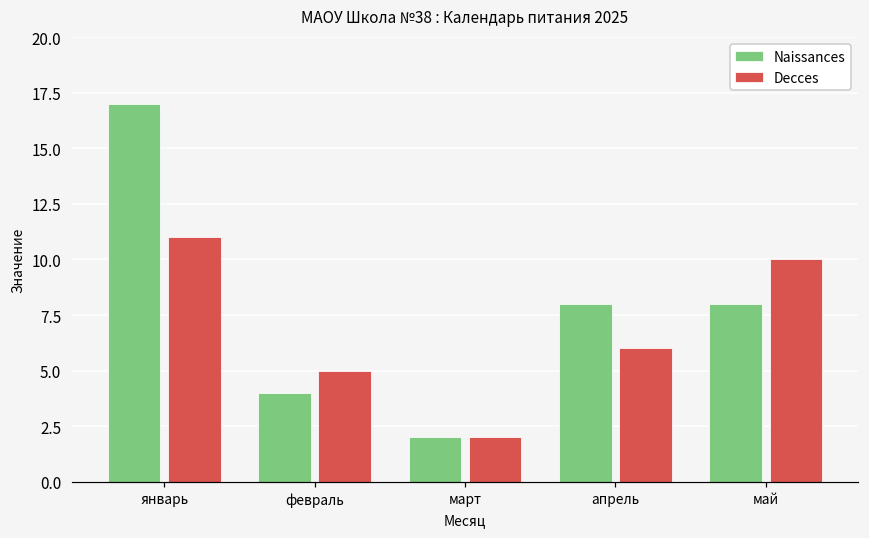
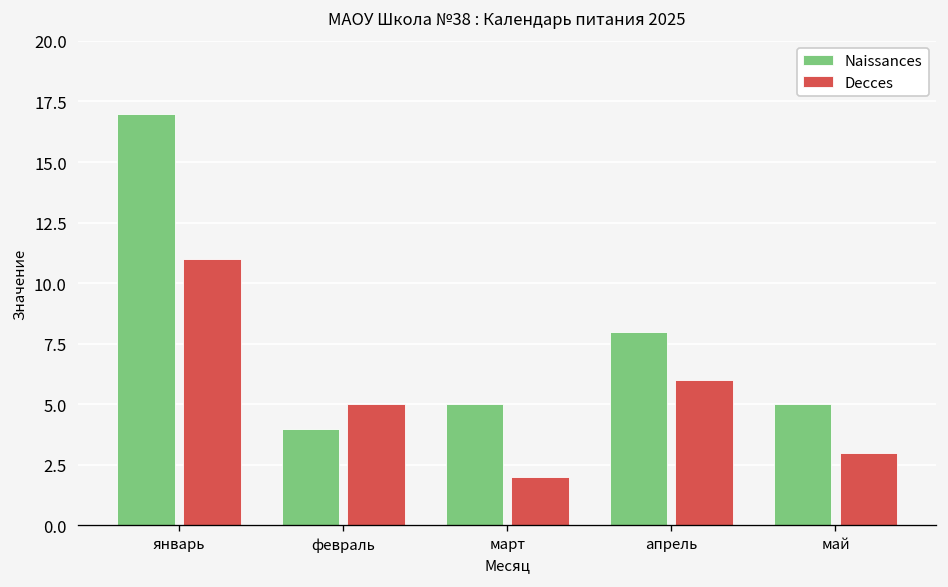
Naissances, март: 2 -> 5
Naissances, май: 8 -> 5
Decces, май: 10 -> 3
